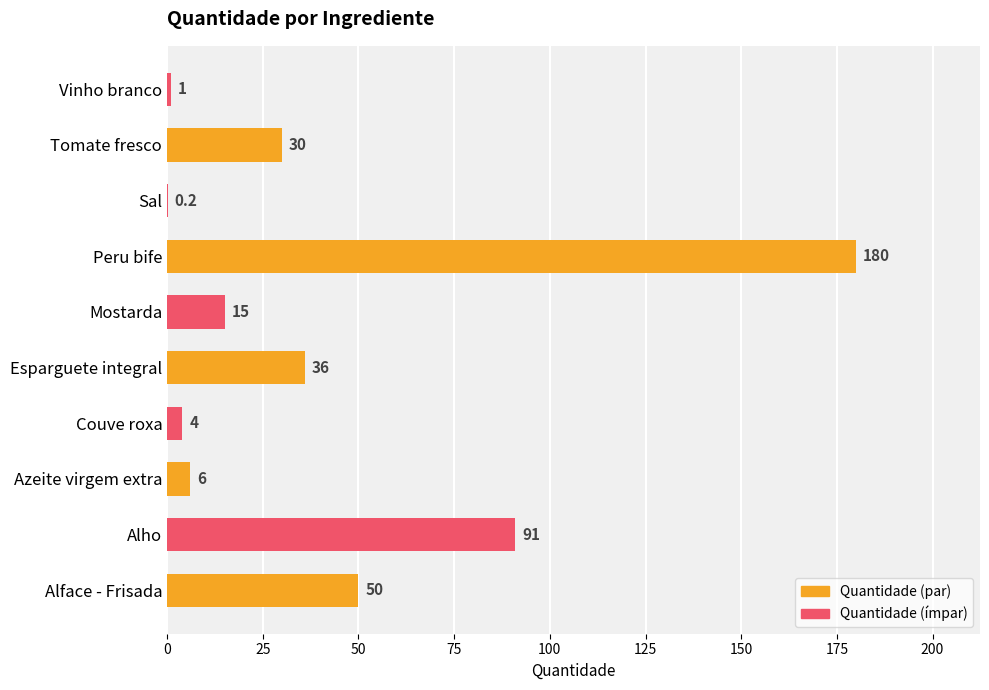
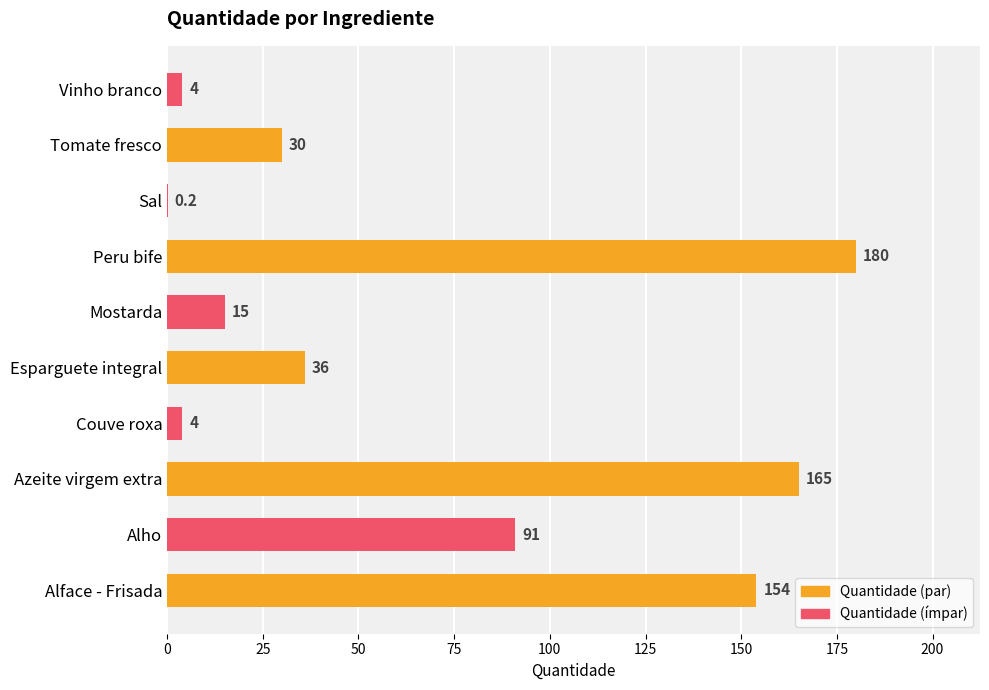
Vinho branco: 1 -> 4
Azeite virgem extra: 6 -> 165
Alface - Frisada: 50 -> 154
